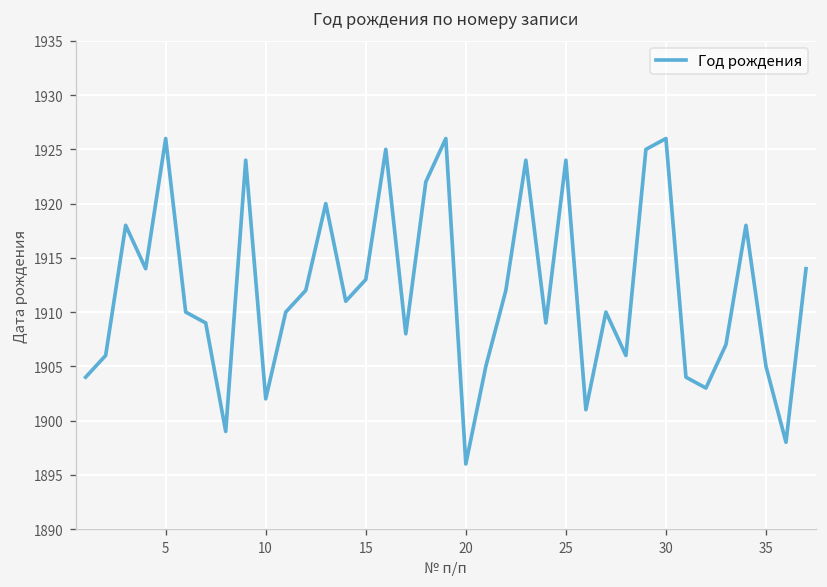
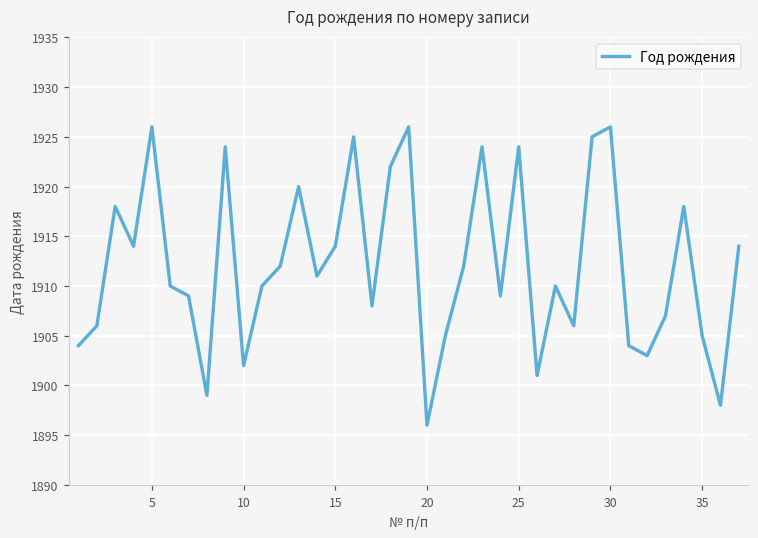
15: 1913 -> 1914
